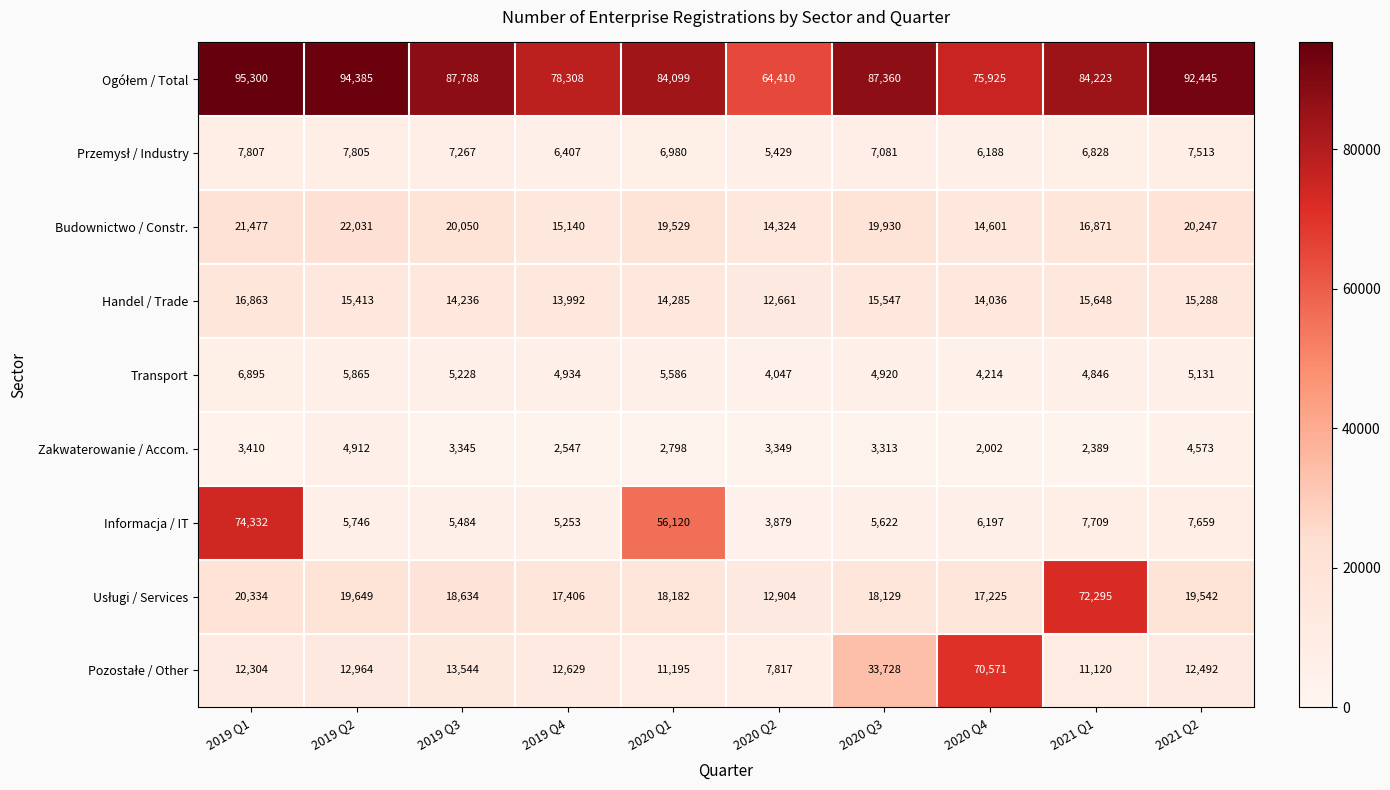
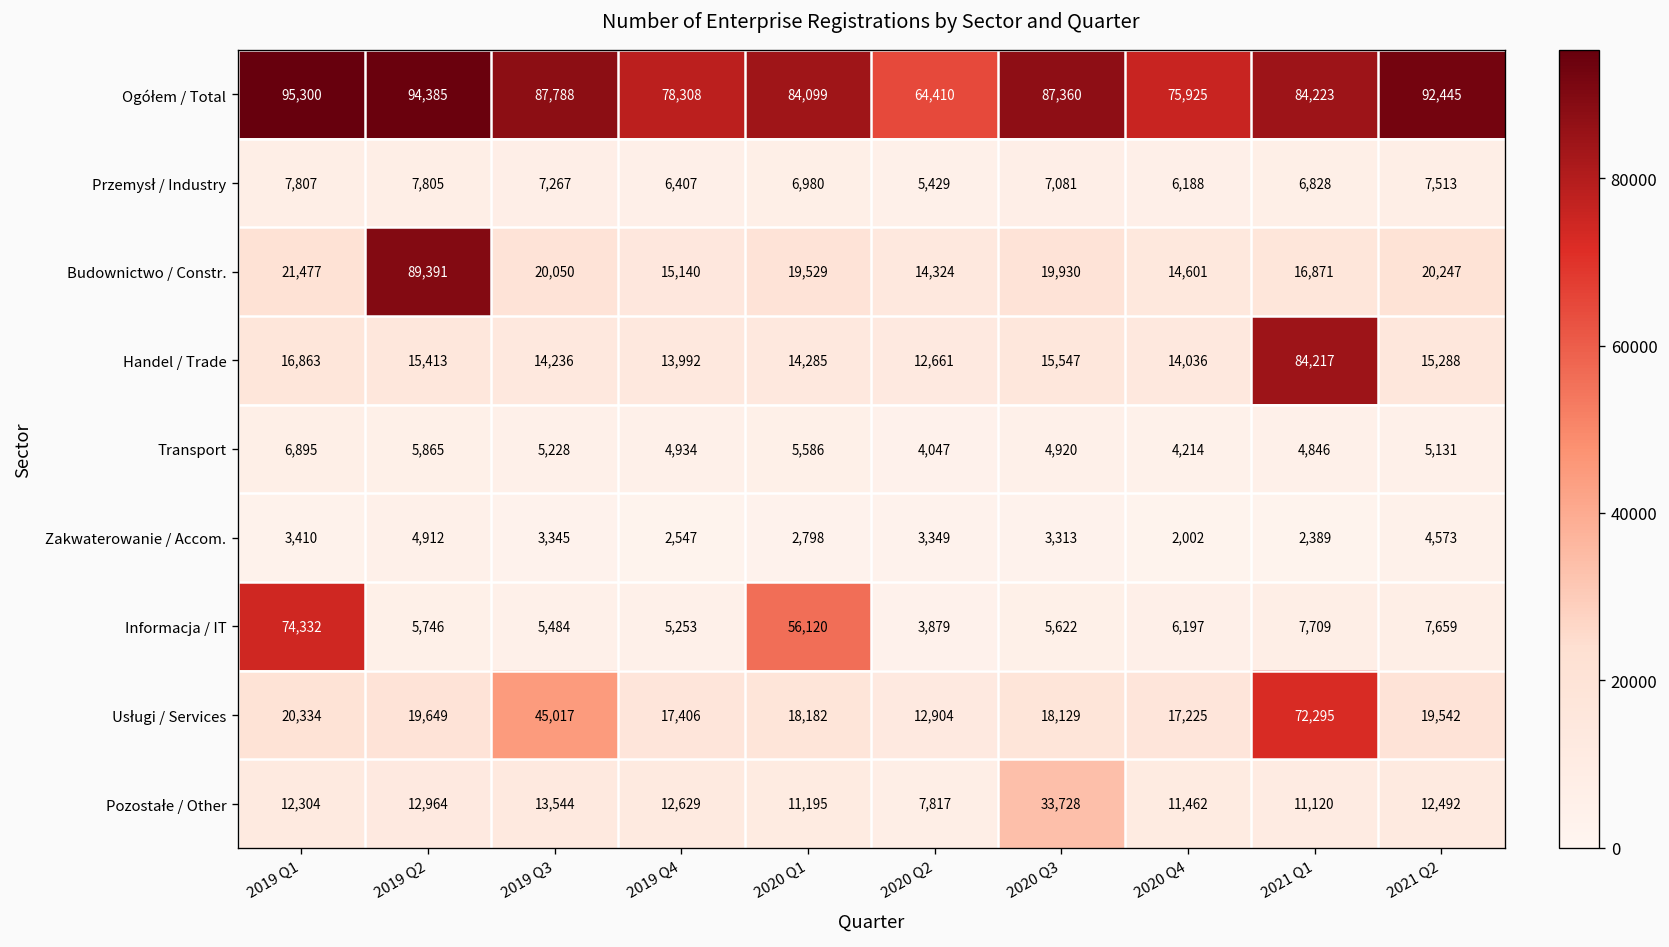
Budownictwo / Constr., 2019 Q2: 22,031 -> 89,391
Handel / Trade, 2021 Q1: 15,648 -> 84,217
Usługi / Services, 2019 Q3: 18,634 -> 45,017
Pozostałe / Other, 2020 Q4: 70,571 -> 11,462
